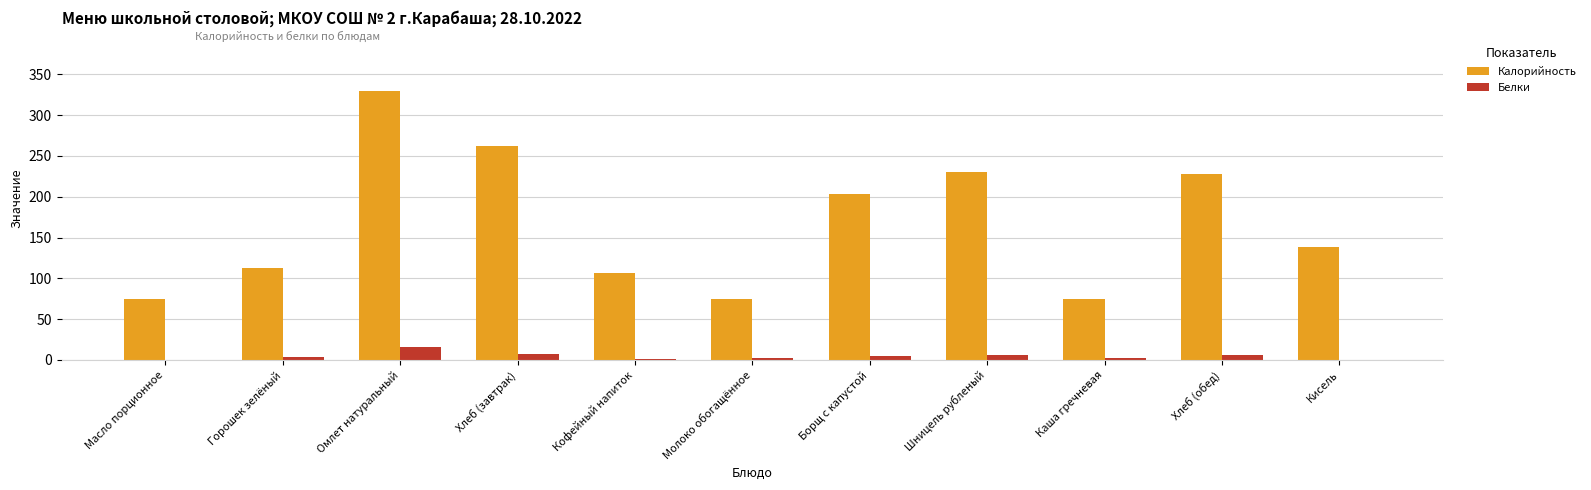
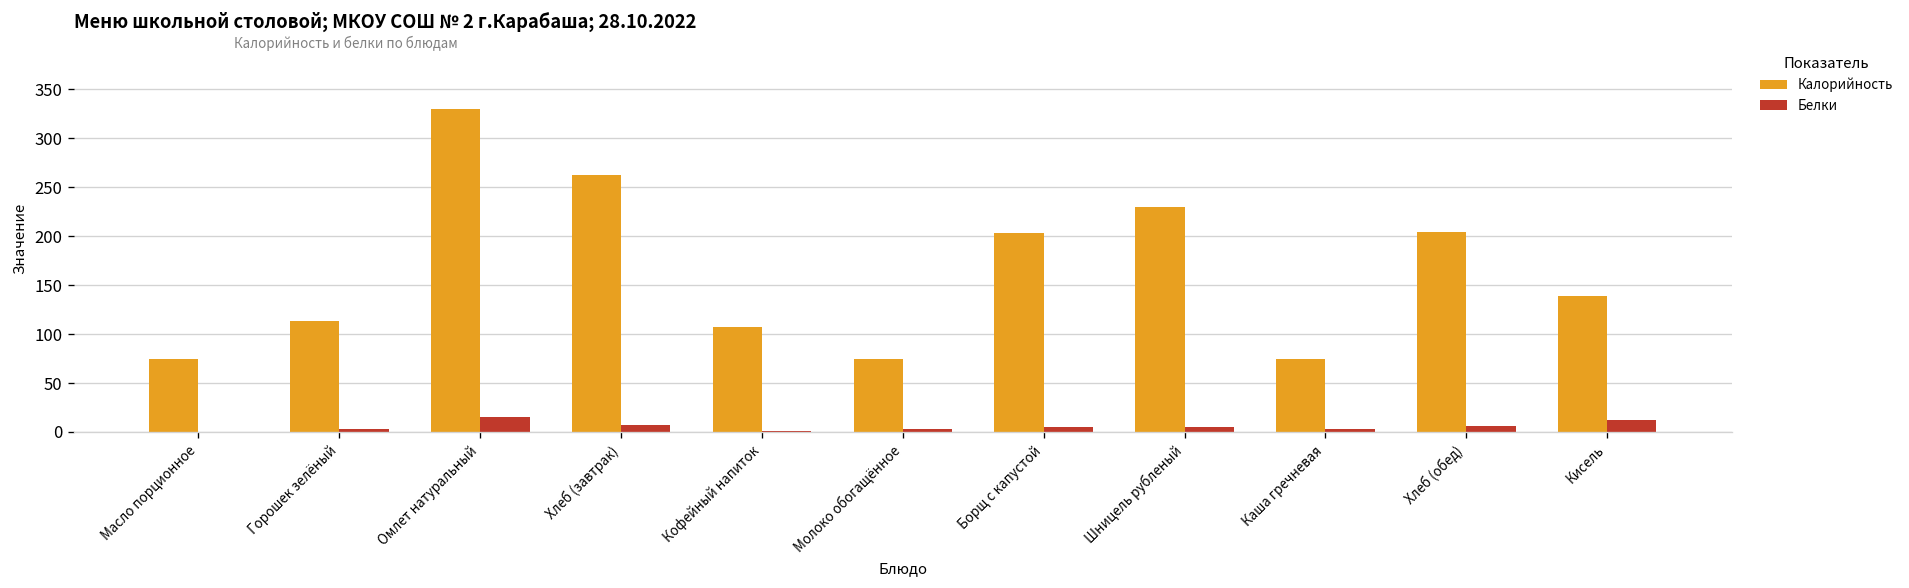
Калорийность, Хлеб (обед): 230 -> 200
Белки, Кисель: 0 -> 10
